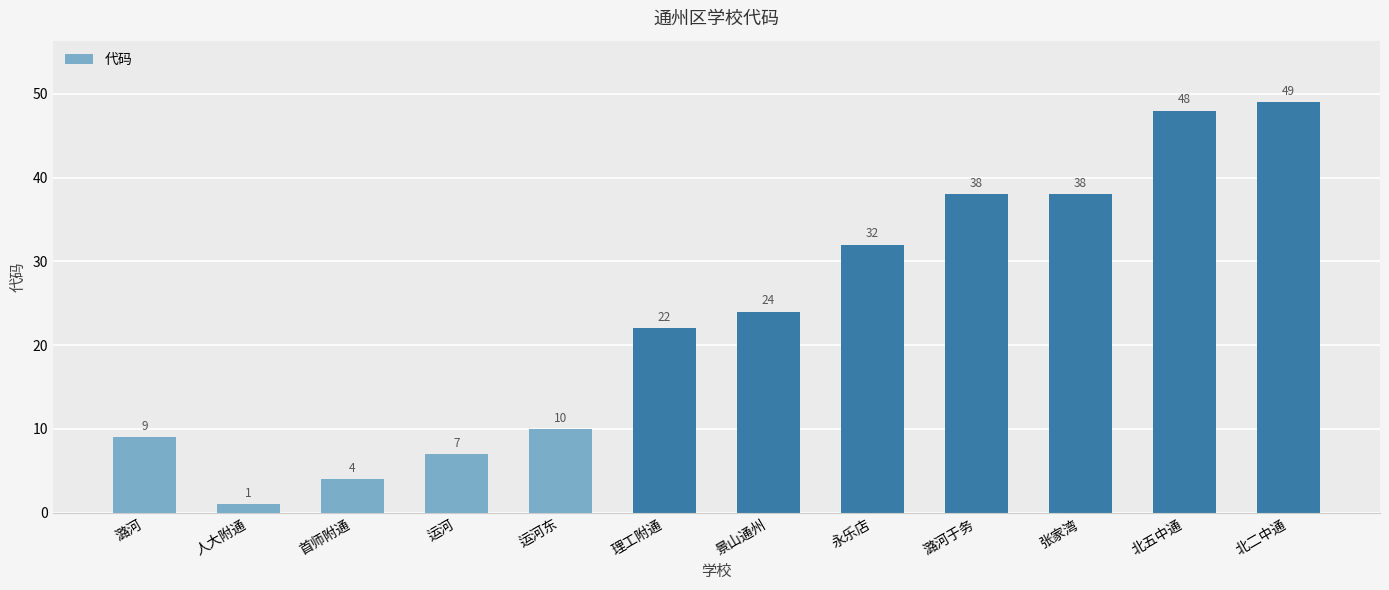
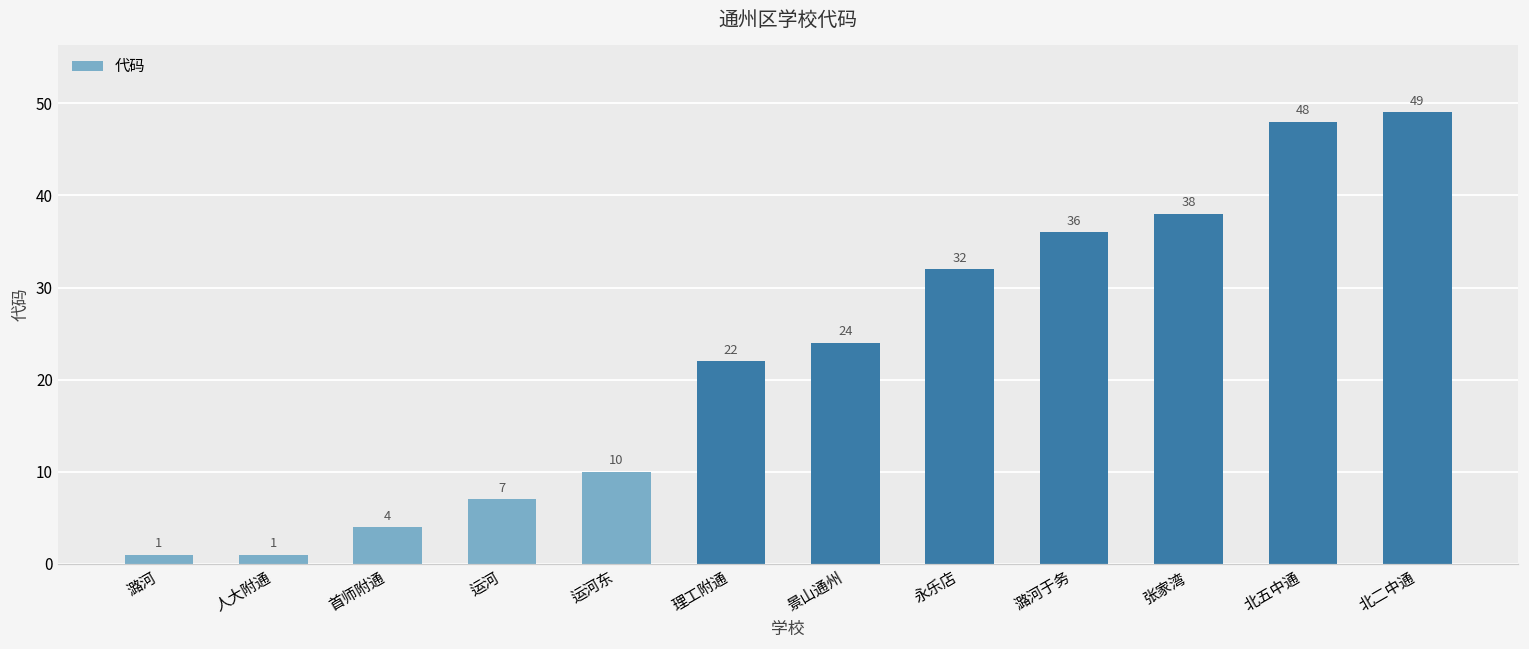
潞河: 9 -> 1
潞河于务: 38 -> 36
